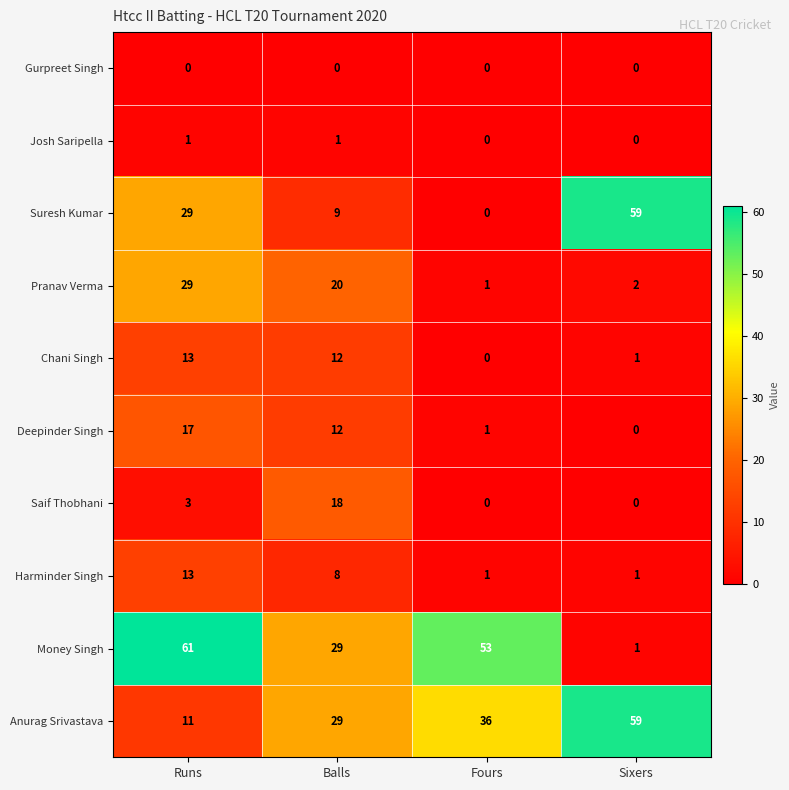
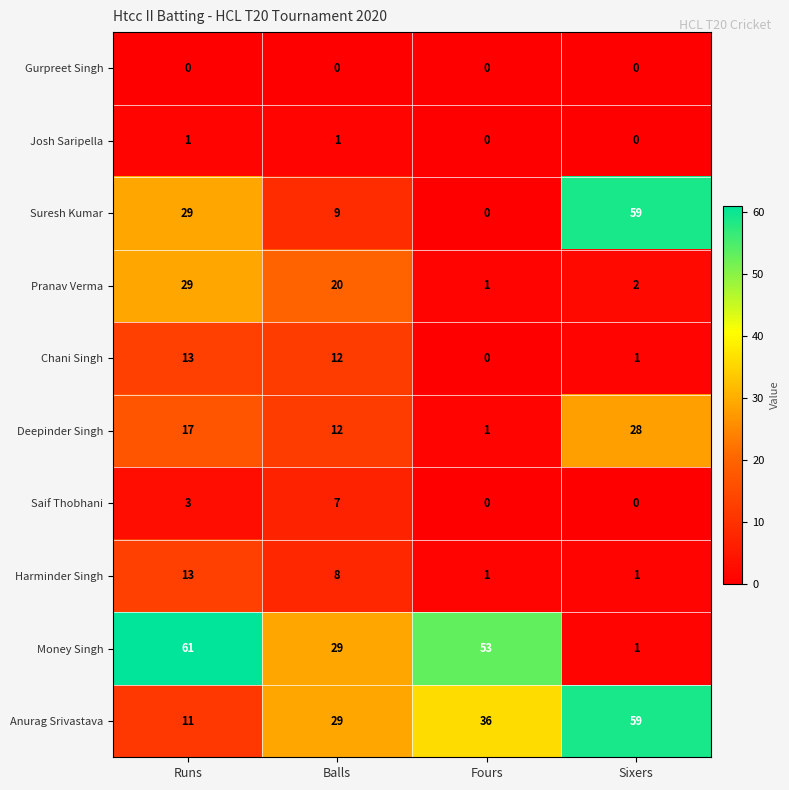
Deepinder Singh, Sixers: 0 -> 28
Saif Thobhani, Balls: 18 -> 7
